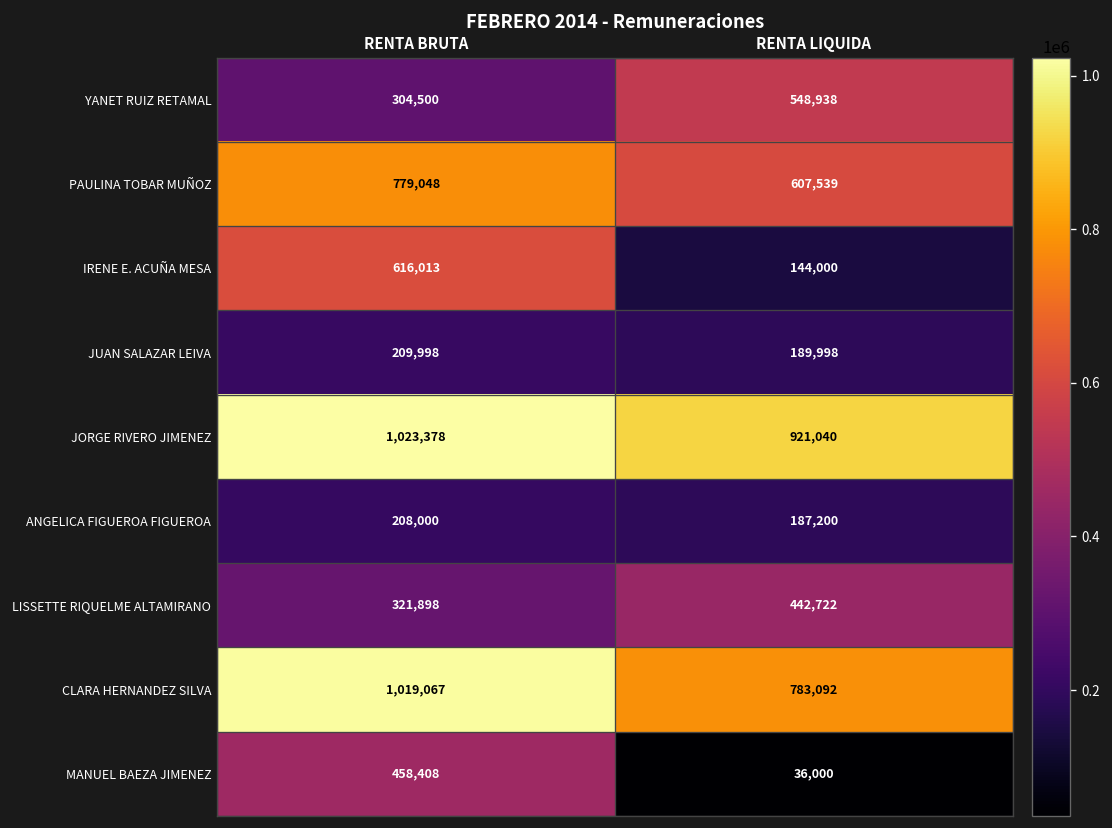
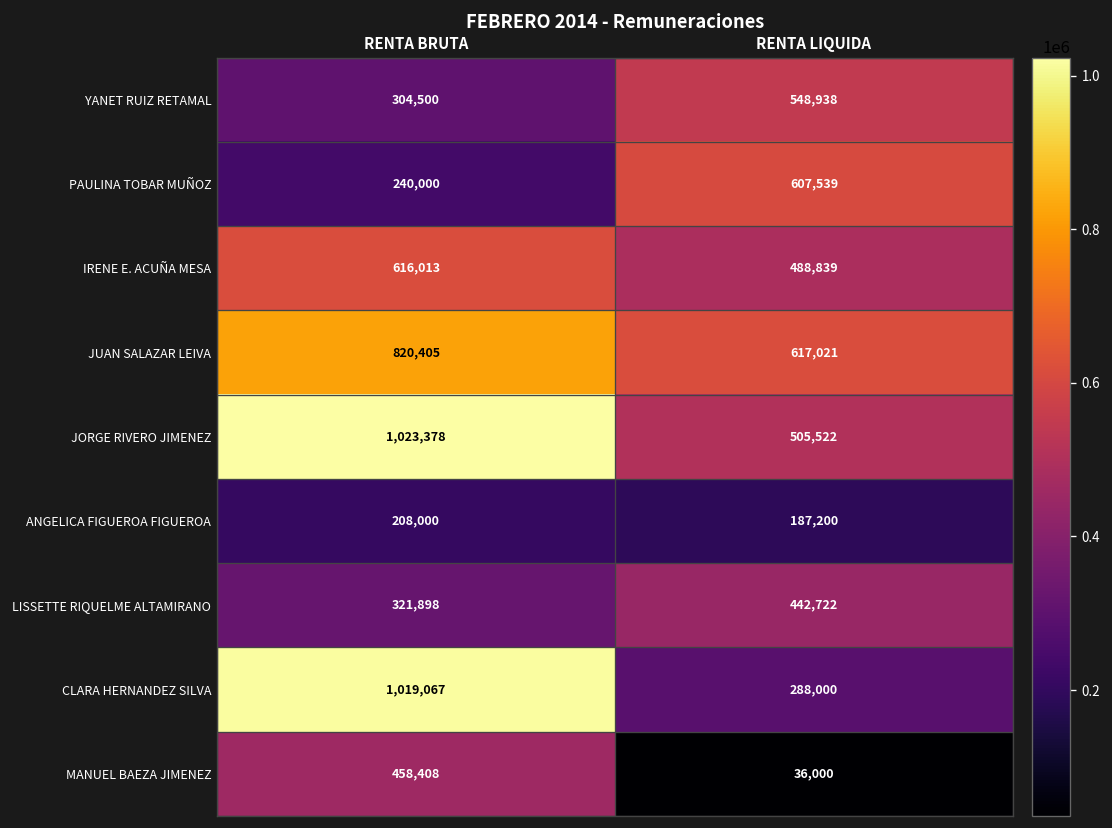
PAULINA TOBAR MUÑOZ, RENTA BRUTA: 779,048 -> 240,000
IRENE E. ACUÑA MESA, RENTA LIQUIDA: 144,000 -> 488,839
JUAN SALAZAR LEIVA, RENTA BRUTA: 209,998 -> 820,405
JUAN SALAZAR LEIVA, RENTA LIQUIDA: 189,998 -> 617,021
JORGE RIVERO JIMENEZ, RENTA LIQUIDA: 921,040 -> 505,522
CLARA HERNANDEZ SILVA, RENTA LIQUIDA: 783,092 -> 288,000
